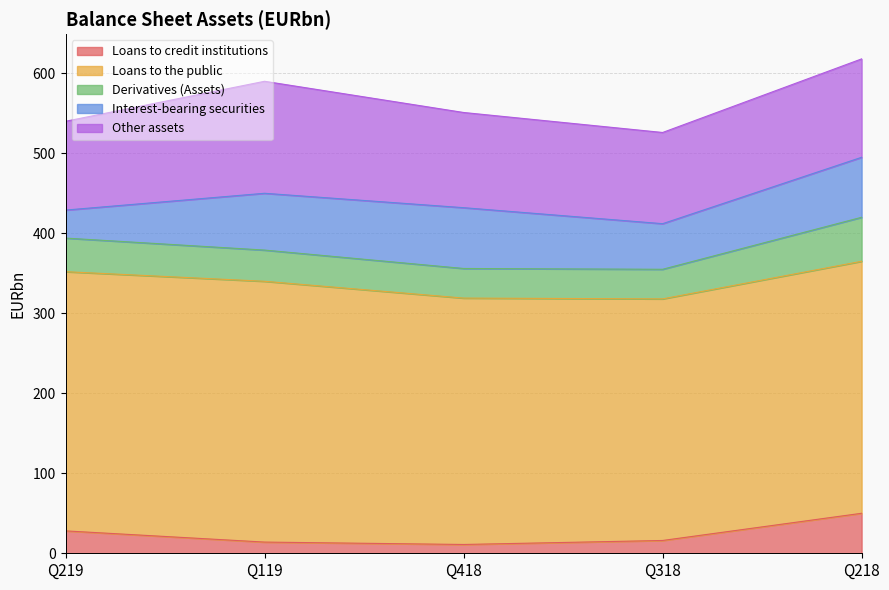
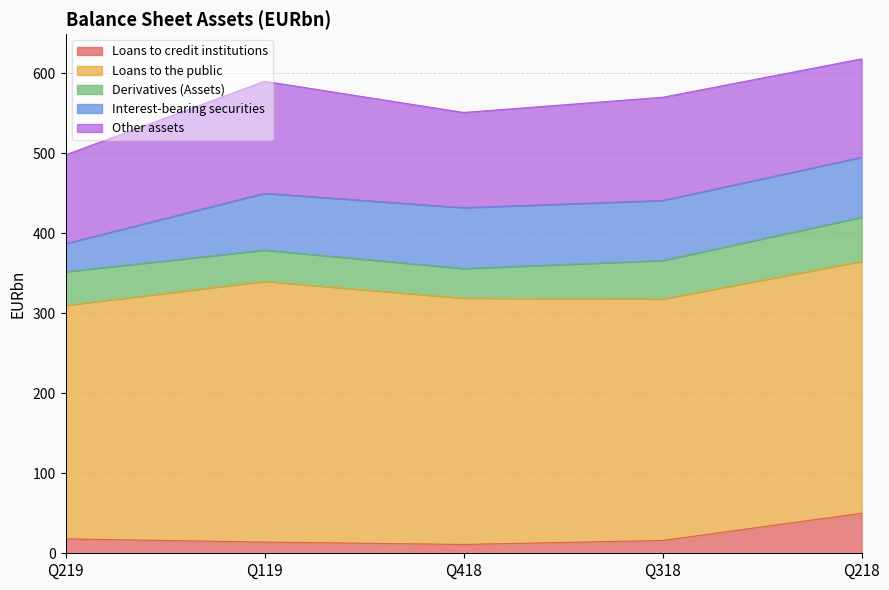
Loans to credit institutions, Q219: 30 -> 20
Loans to the public, Q219: 320 -> 290
Derivatives (Assets), Q318: 40 -> 50
Interest-bearing securities, Q318: 60 -> 80
Other assets, Q318: 110 -> 130
